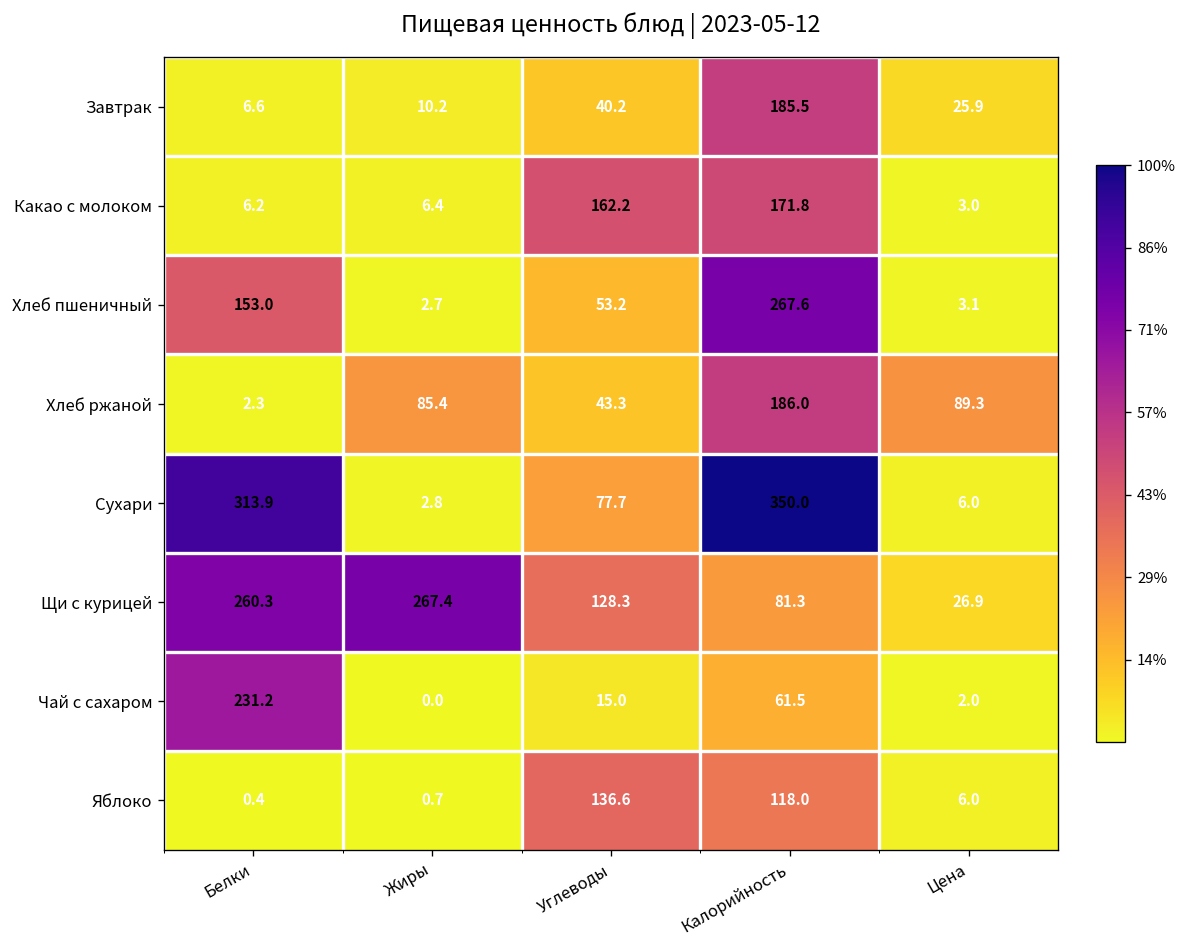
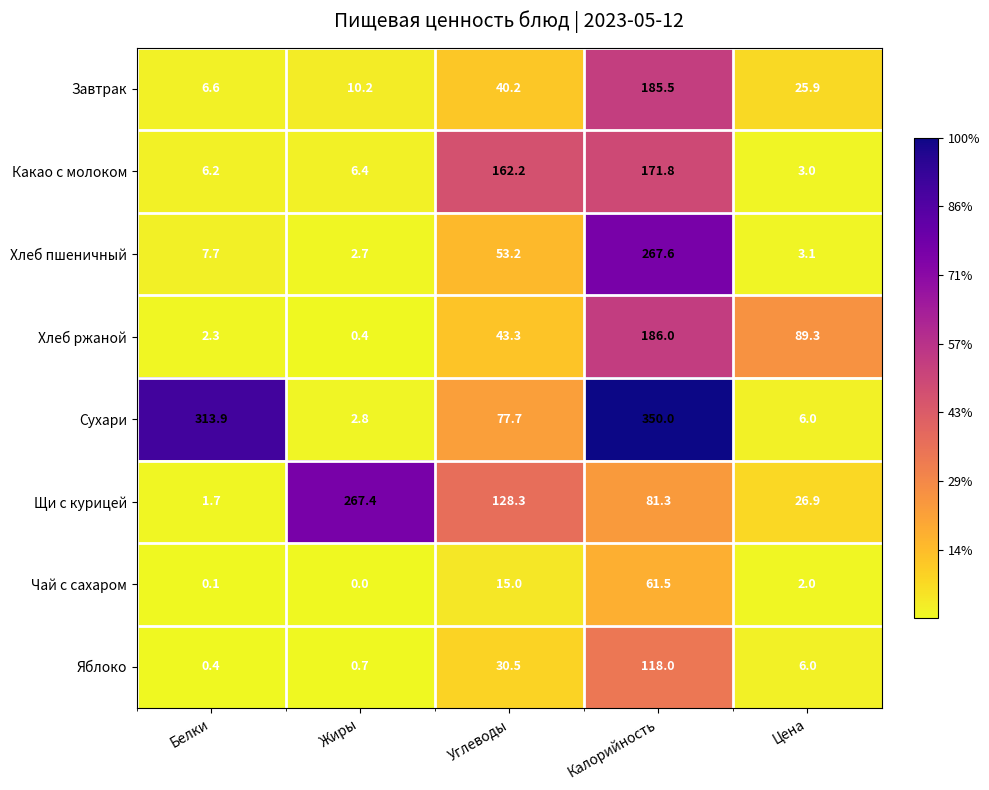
Хлеб пшеничный, Белки: 153.0 -> 7.7
Хлеб ржаной, Жиры: 85.4 -> 0.4
Щи с курицей, Белки: 260.3 -> 1.7
Чай с сахаром, Белки: 231.2 -> 0.1
Яблоко, Углеводы: 136.6 -> 30.5
